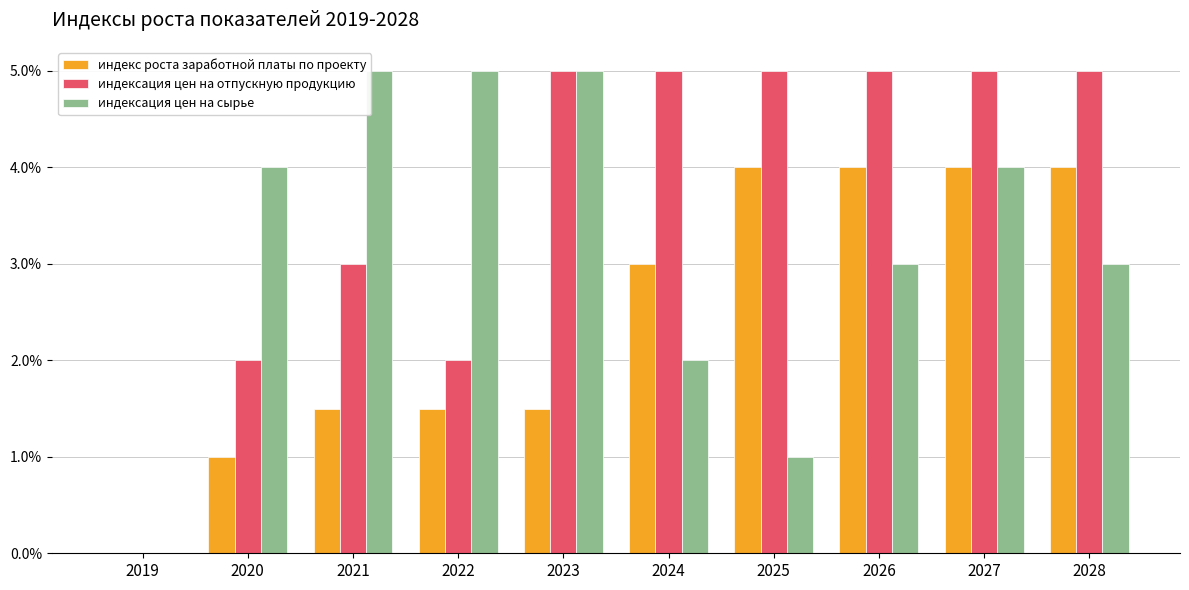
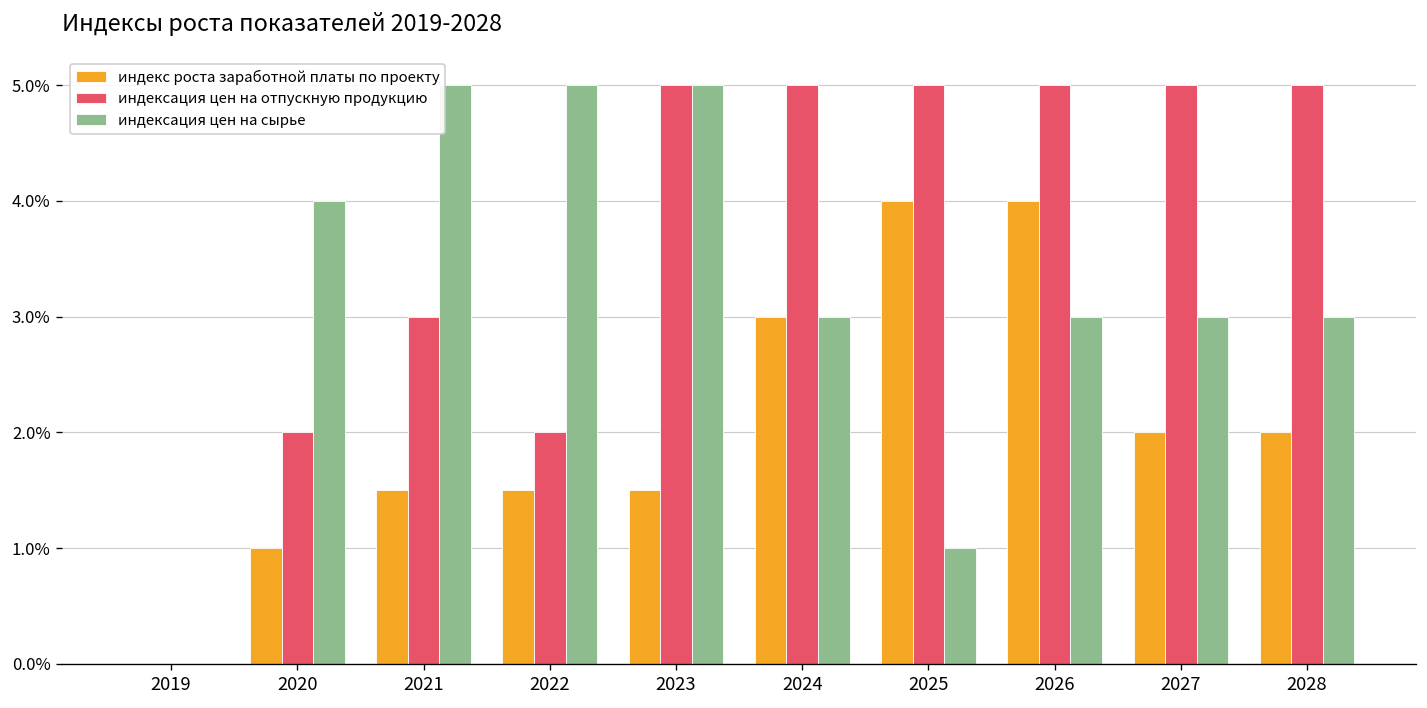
индексация цен на сырье, 2024: 2.0% -> 3.0%
индекс роста заработной платы по проекту, 2027: 4.0% -> 2.0%
индексация цен на сырье, 2027: 4.0% -> 3.0%
индекс роста заработной платы по проекту, 2028: 4.0% -> 2.0%
